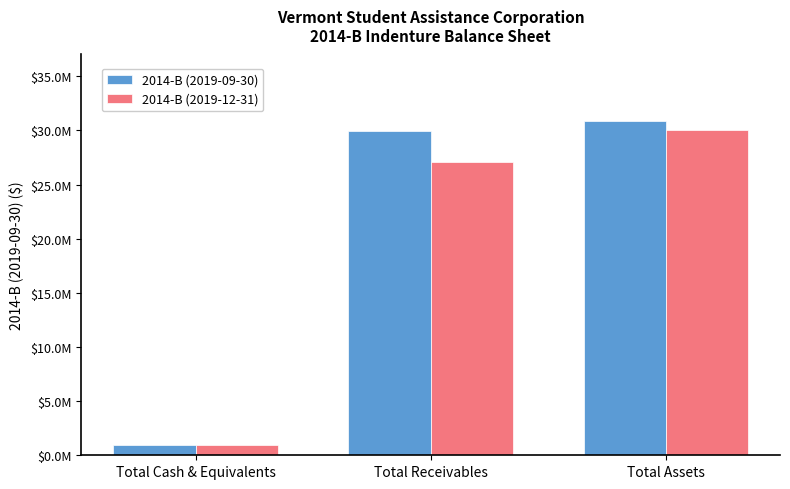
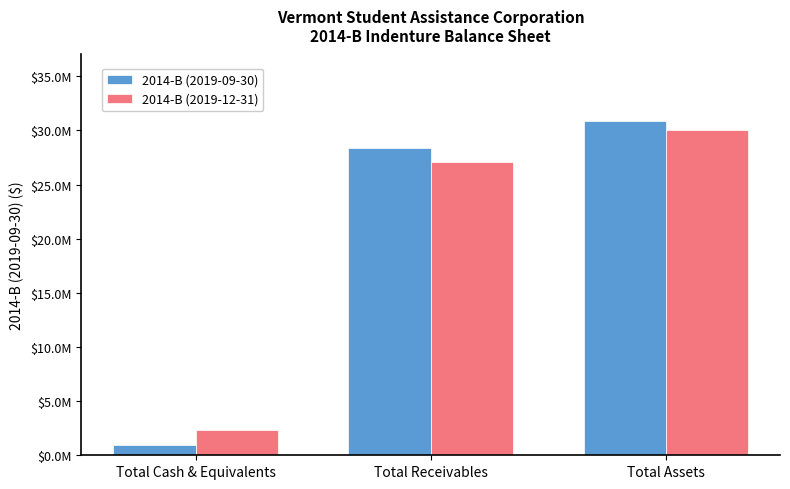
2014-B (2019-12-31), Total Cash & Equivalents: $900000 -> $2400000
2014-B (2019-09-30), Total Receivables: $30000000 -> $28400000
